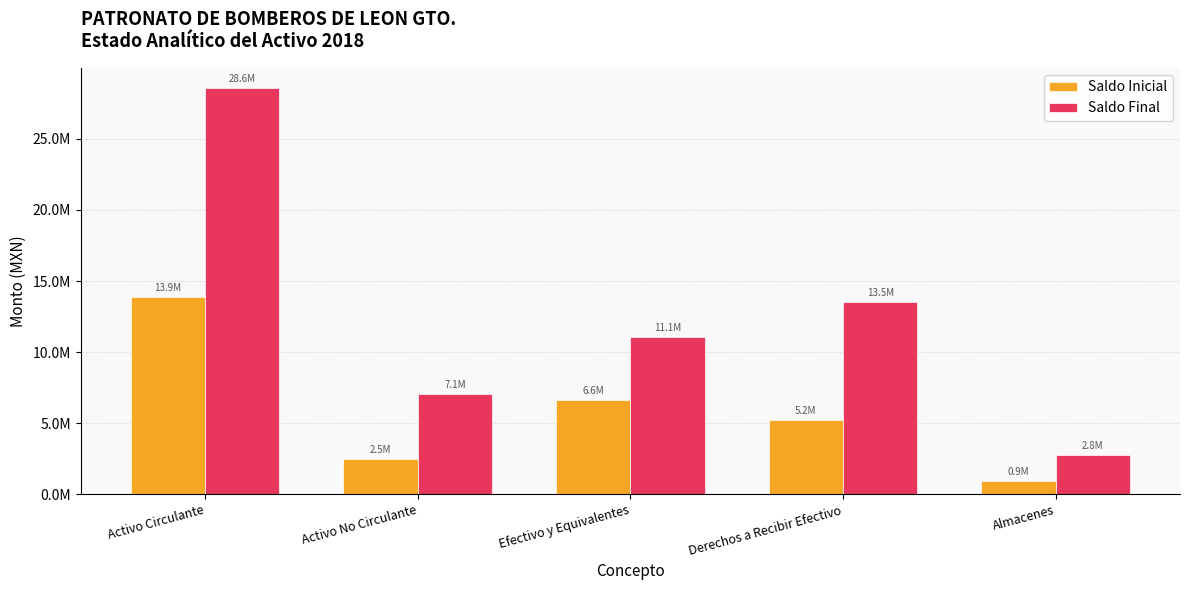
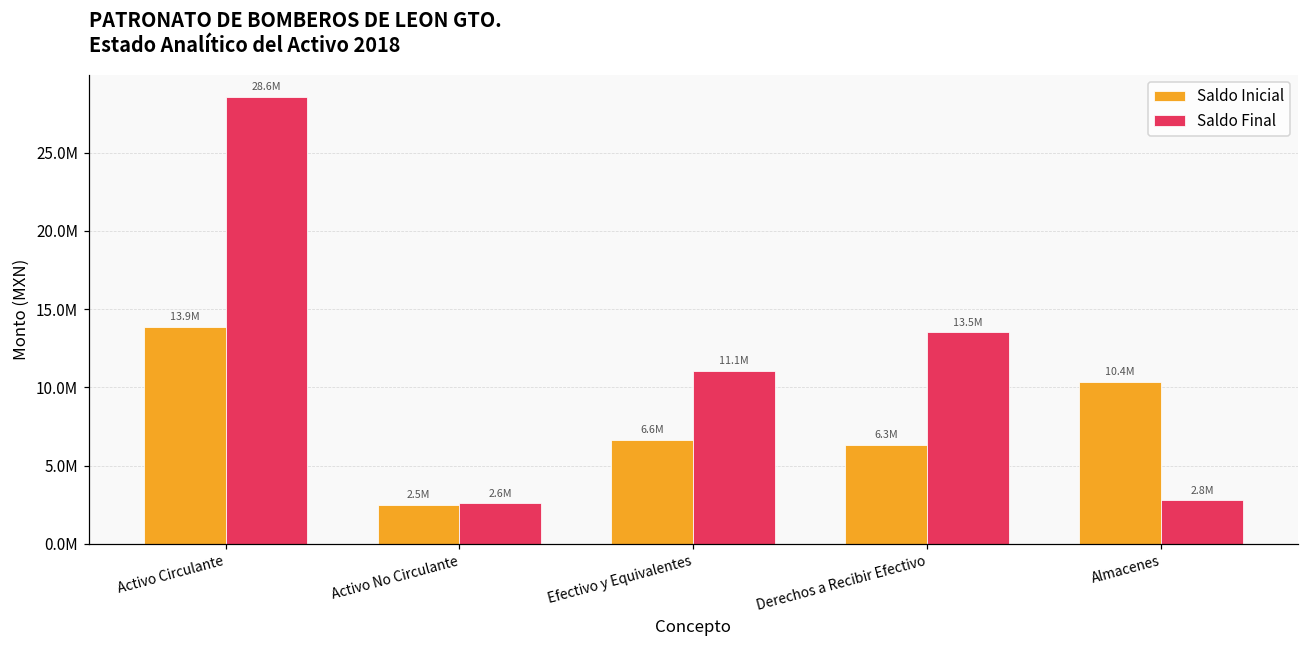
Saldo Final, Activo No Circulante: 7.1M -> 2.6M
Saldo Inicial, Derechos a Recibir Efectivo: 5.2M -> 6.3M
Saldo Inicial, Almacenes: 0.9M -> 10.4M
